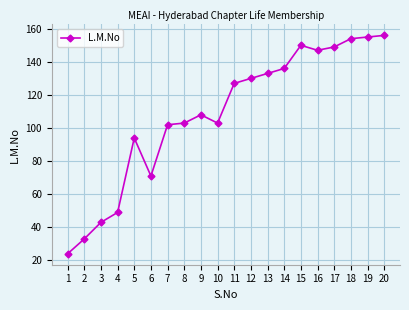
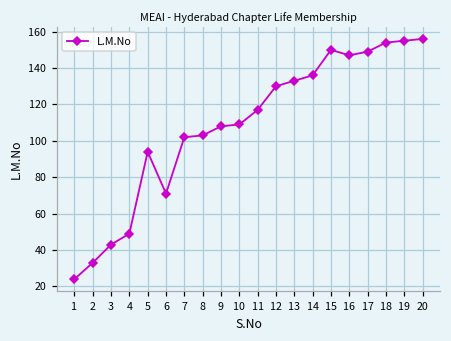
10: 103 -> 109
11: 127 -> 117
